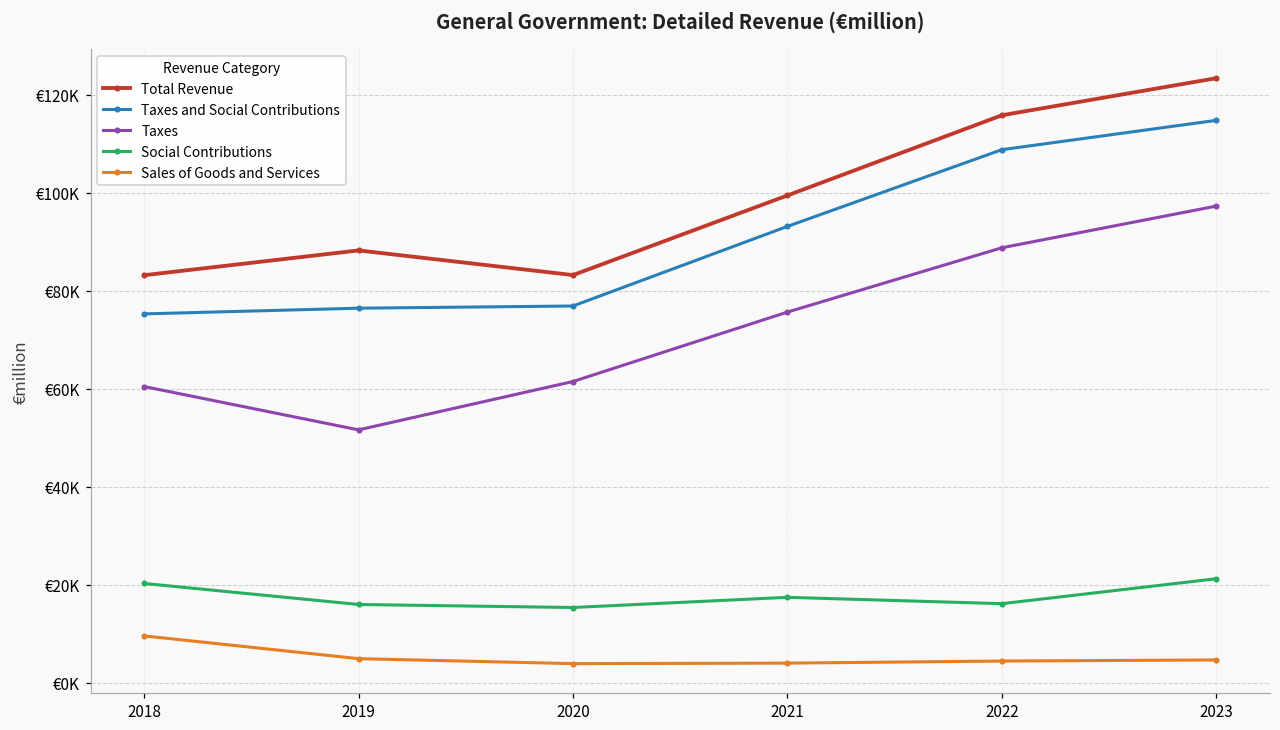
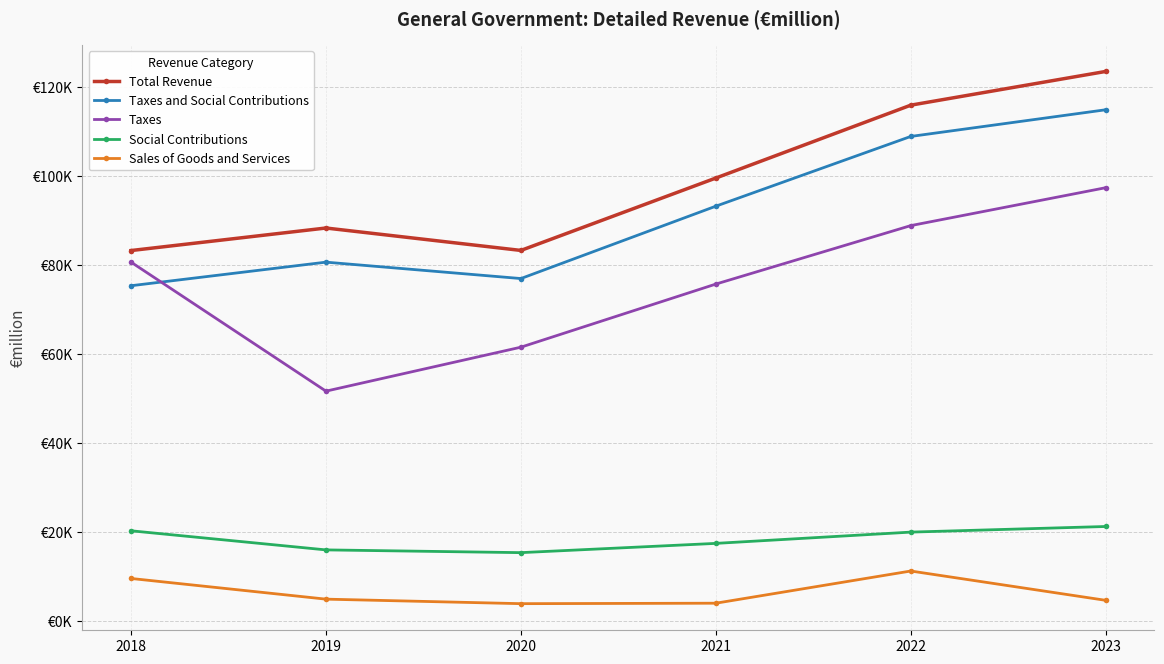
Taxes, 2018: €61000 -> €81000
Taxes and Social Contributions, 2019: €77000 -> €81000
Social Contributions, 2022: €16000 -> €20000
Sales of Goods and Services, 2022: €4000 -> €11000
